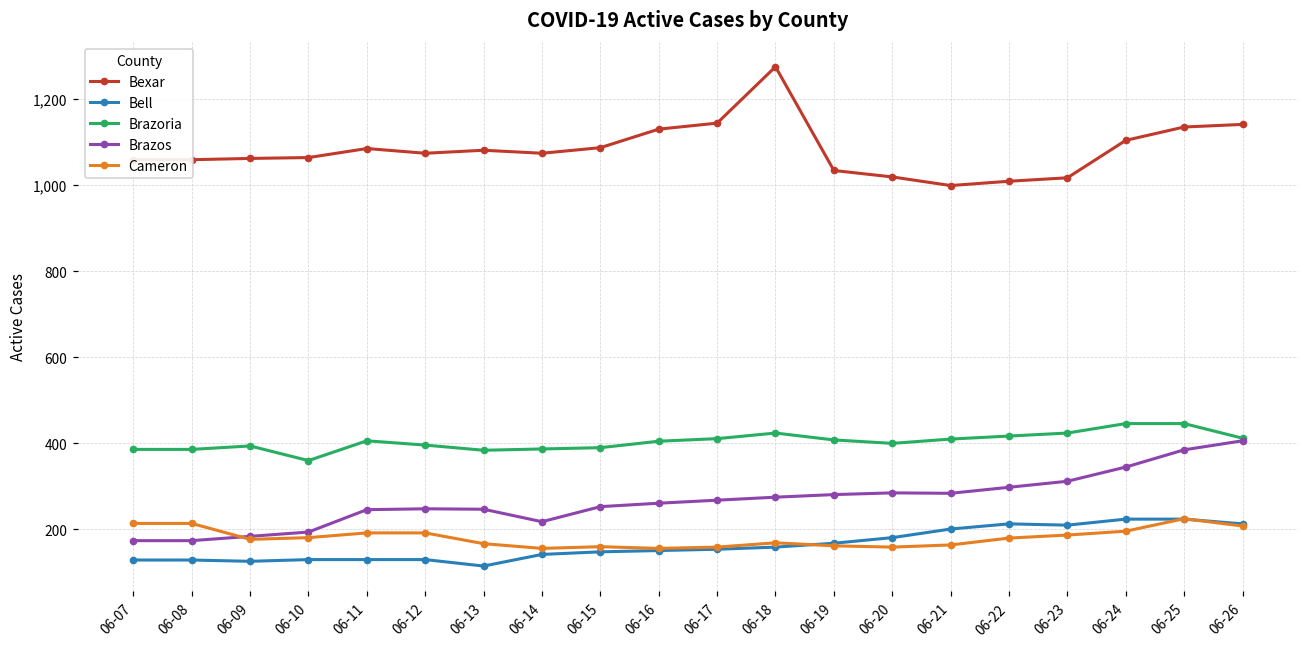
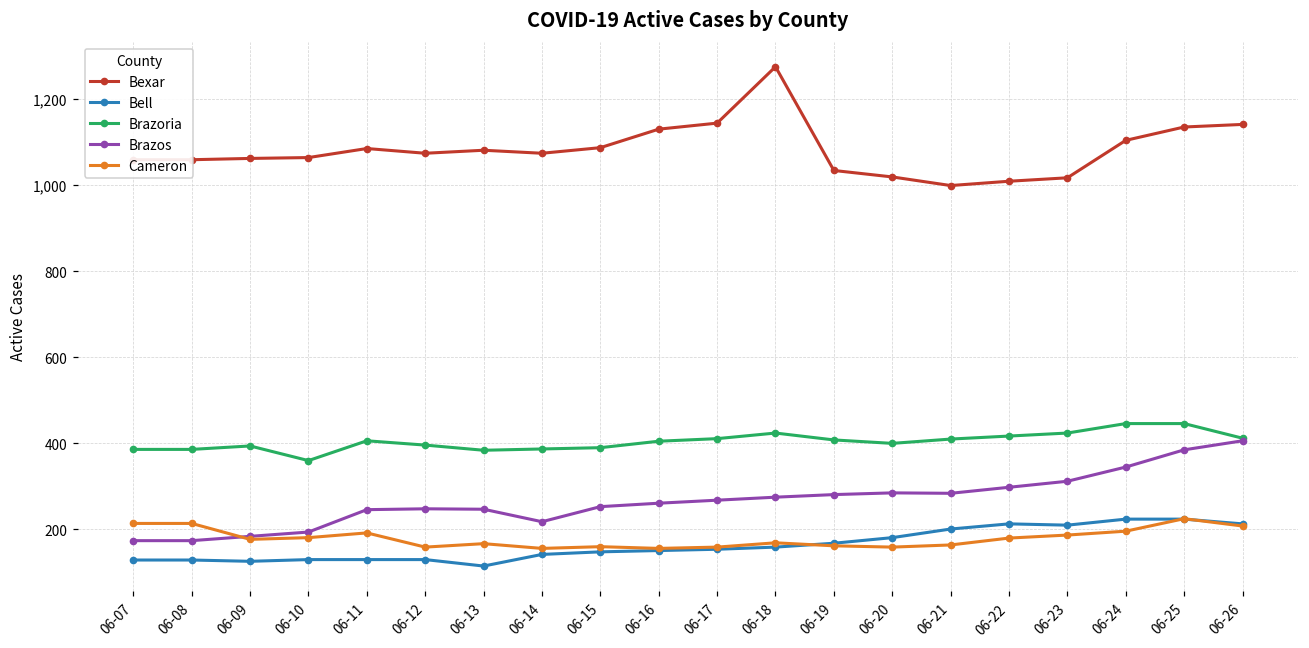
Cameron, 06-12: 190 -> 160
